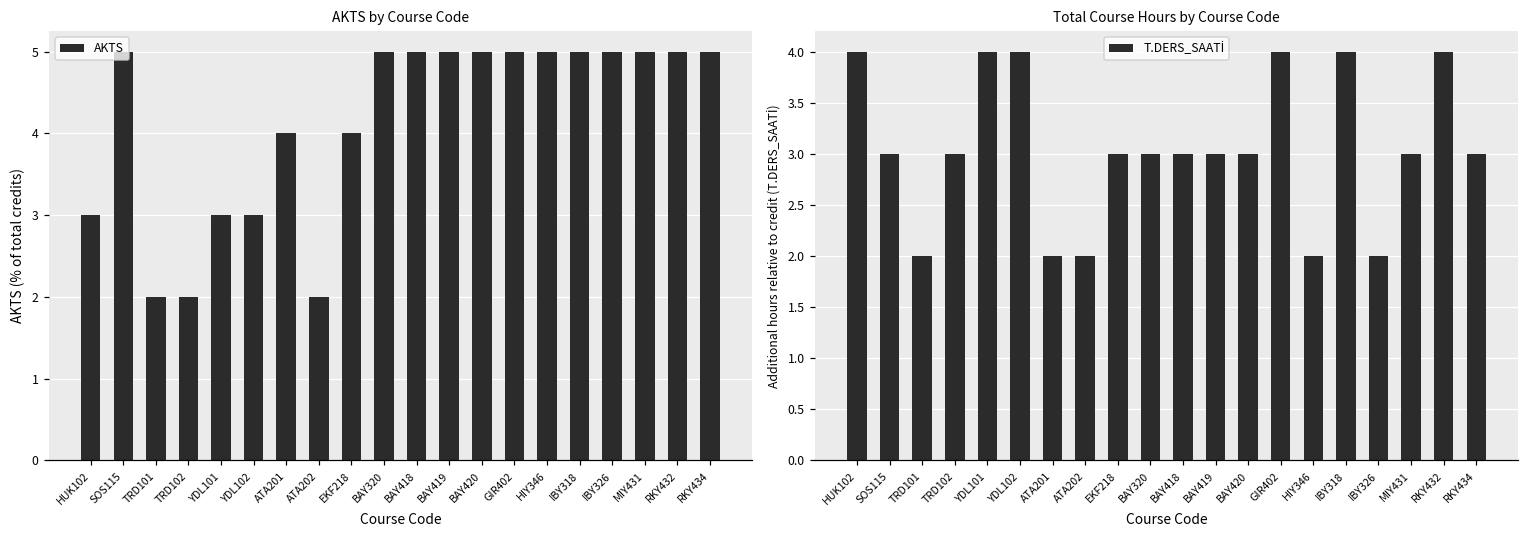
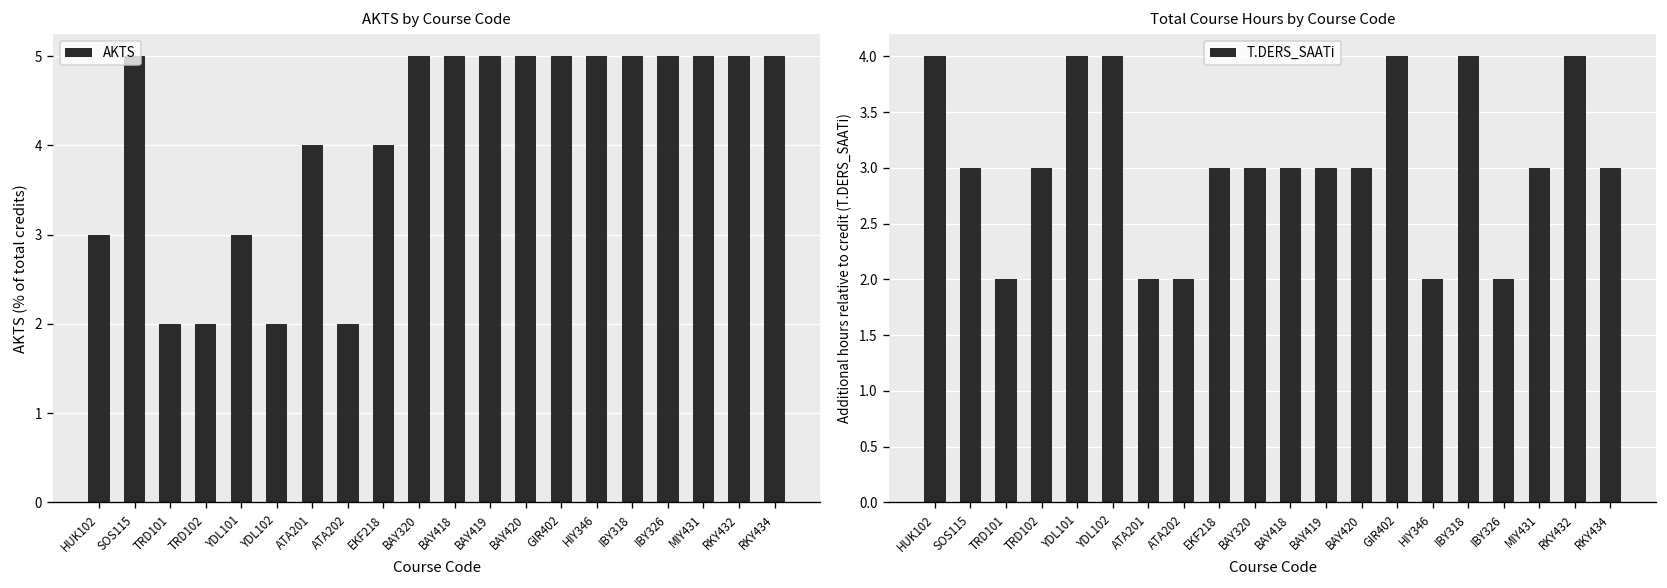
AKTS by Course Code, YDL102: 3 -> 2
